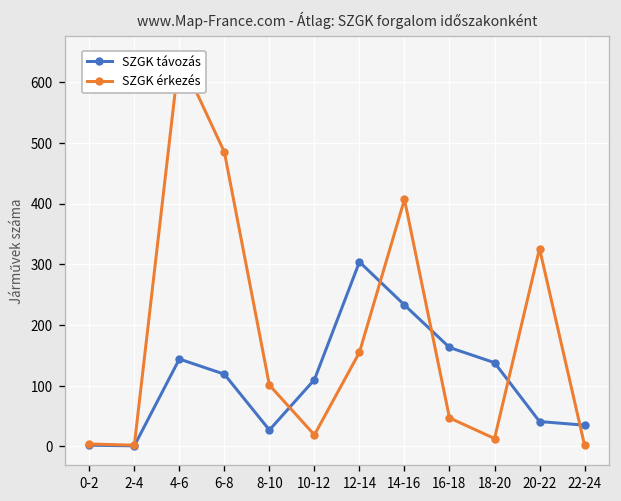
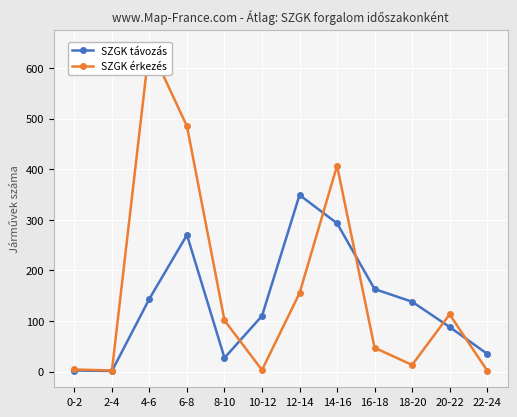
SZGK távozás, 6-8: 120 -> 270
SZGK érkezés, 10-12: 20 -> 0
SZGK távozás, 12-14: 300 -> 350
SZGK távozás, 14-16: 230 -> 290
SZGK távozás, 20-22: 40 -> 90
SZGK érkezés, 20-22: 330 -> 110
